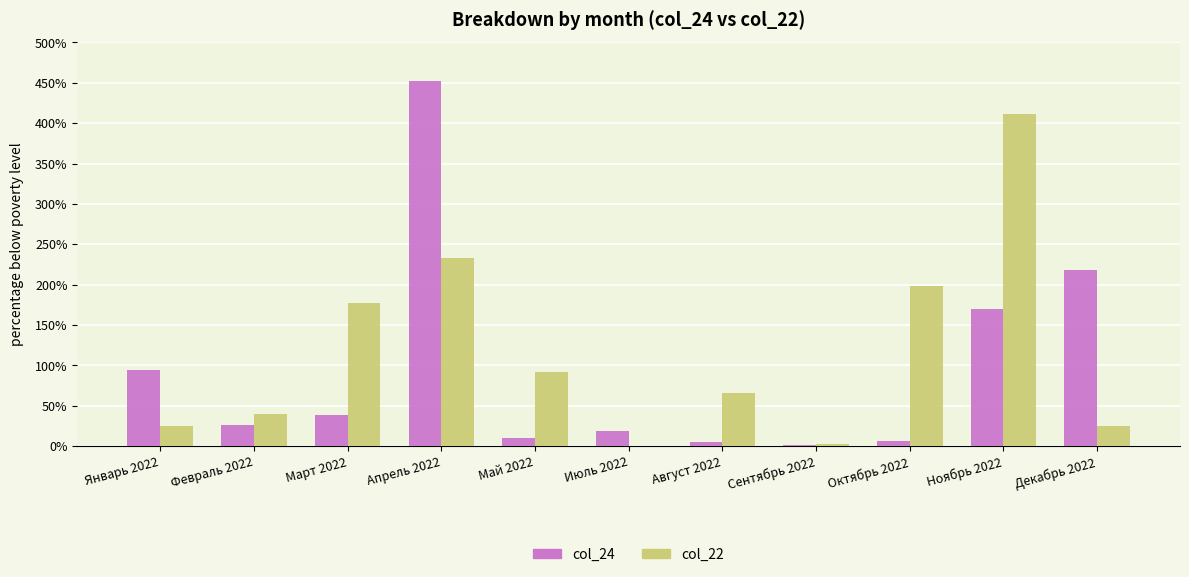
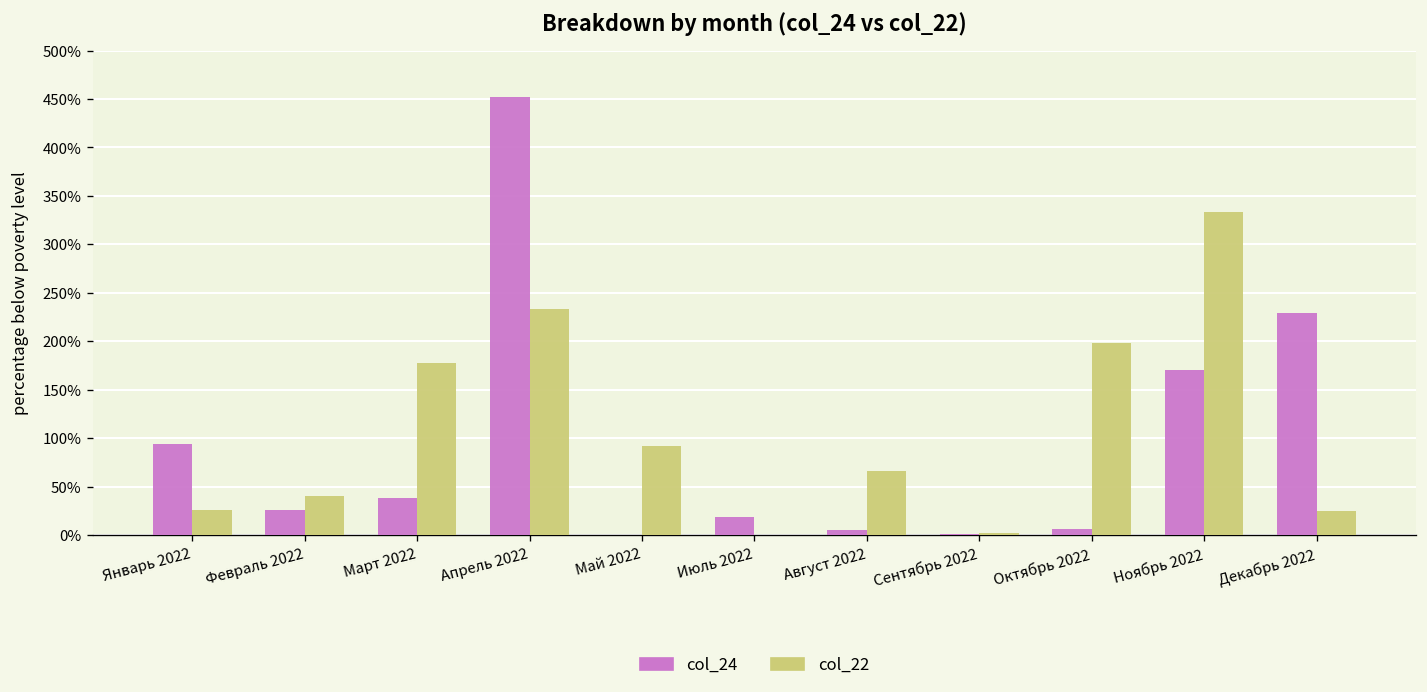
col_24, Май 2022: 10% -> 0%
col_22, Ноябрь 2022: 410% -> 330%
col_24, Декабрь 2022: 220% -> 230%
